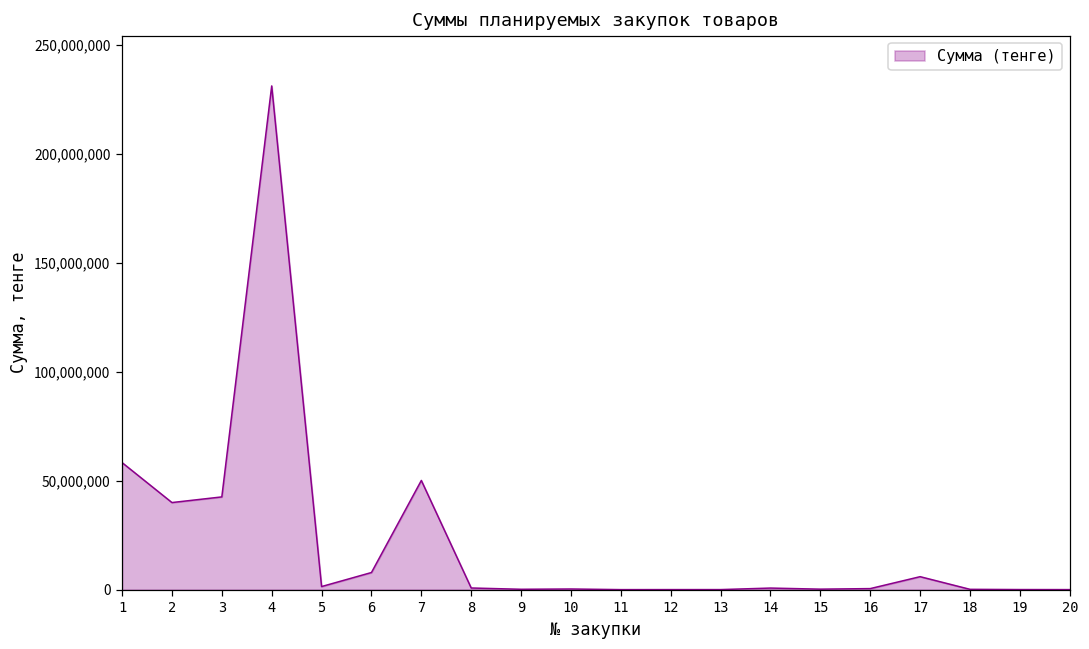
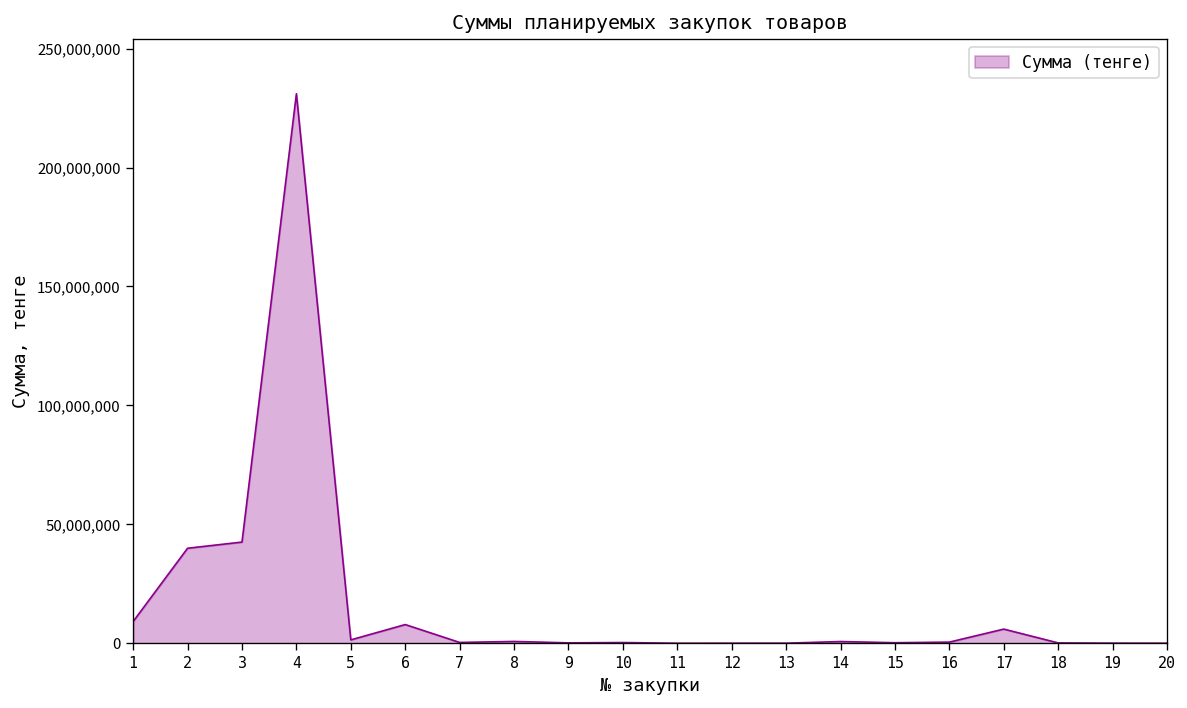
1: 58,000,000 -> 9,000,000
7: 50,000,000 -> 0
